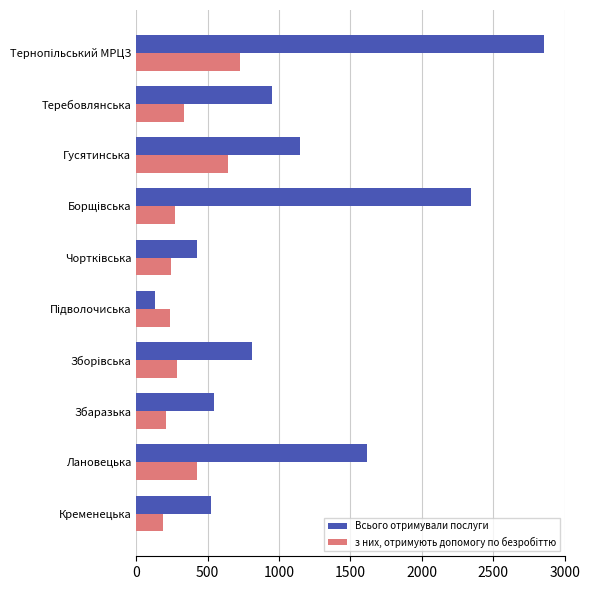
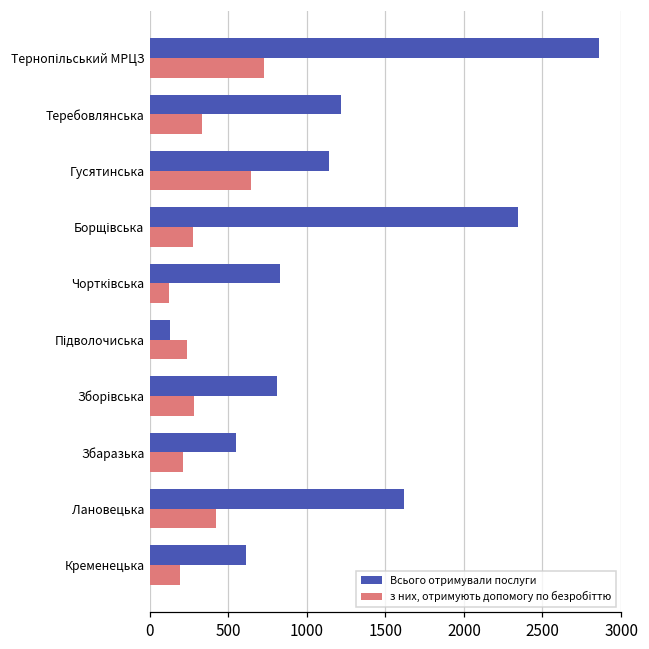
Всього отримували послуги, Теребовлянська: 950 -> 1220
Всього отримували послуги, Чортківська: 430 -> 830
з них, отримують допомогу по безробіттю, Чортківська: 250 -> 120
Всього отримували послуги, Кременецька: 530 -> 610
